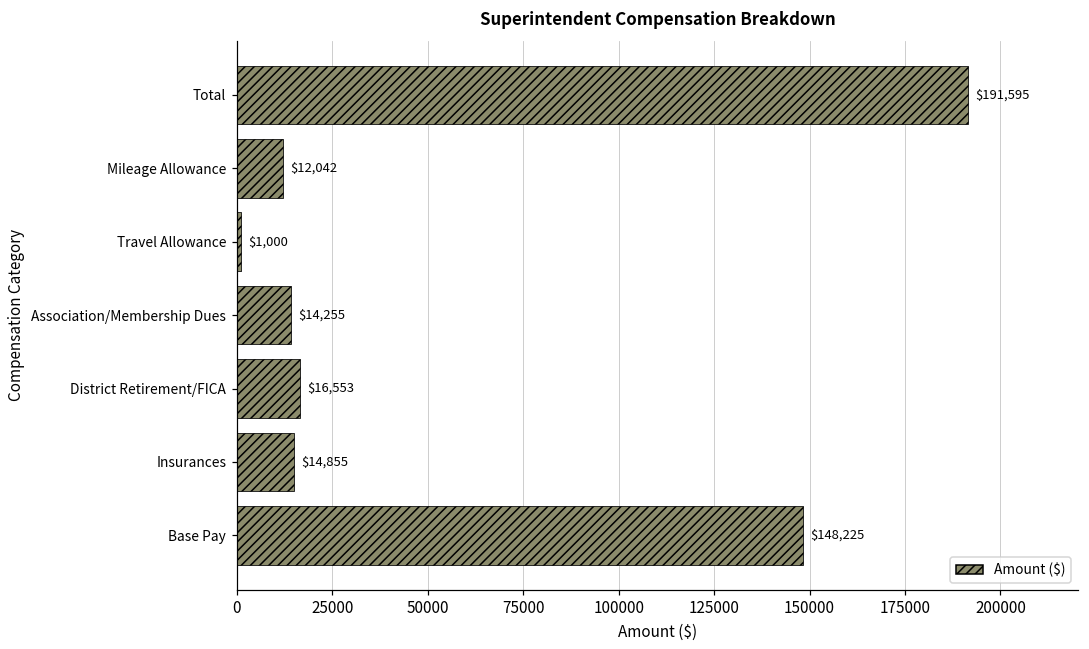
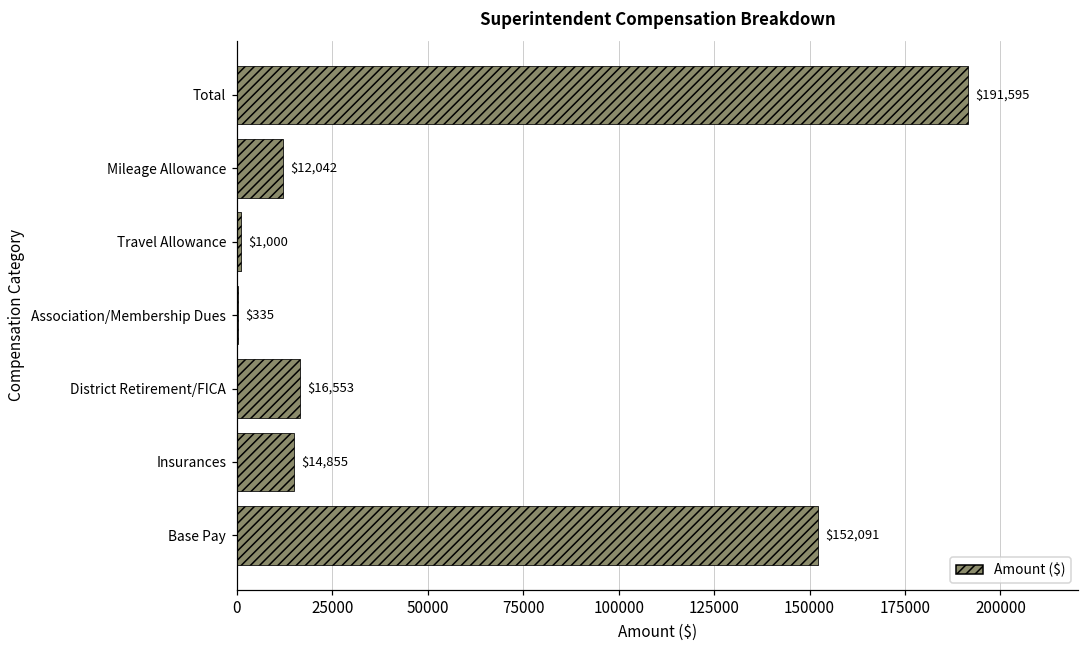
Association/Membership Dues: $14,255 -> $335
Base Pay: $148,225 -> $152,091
